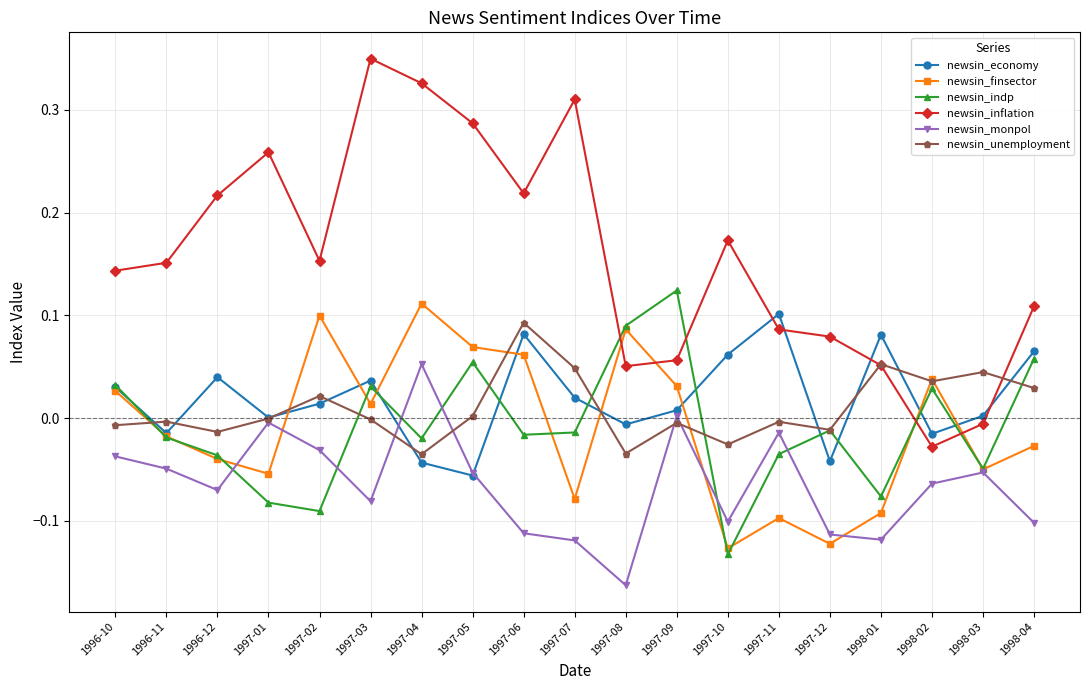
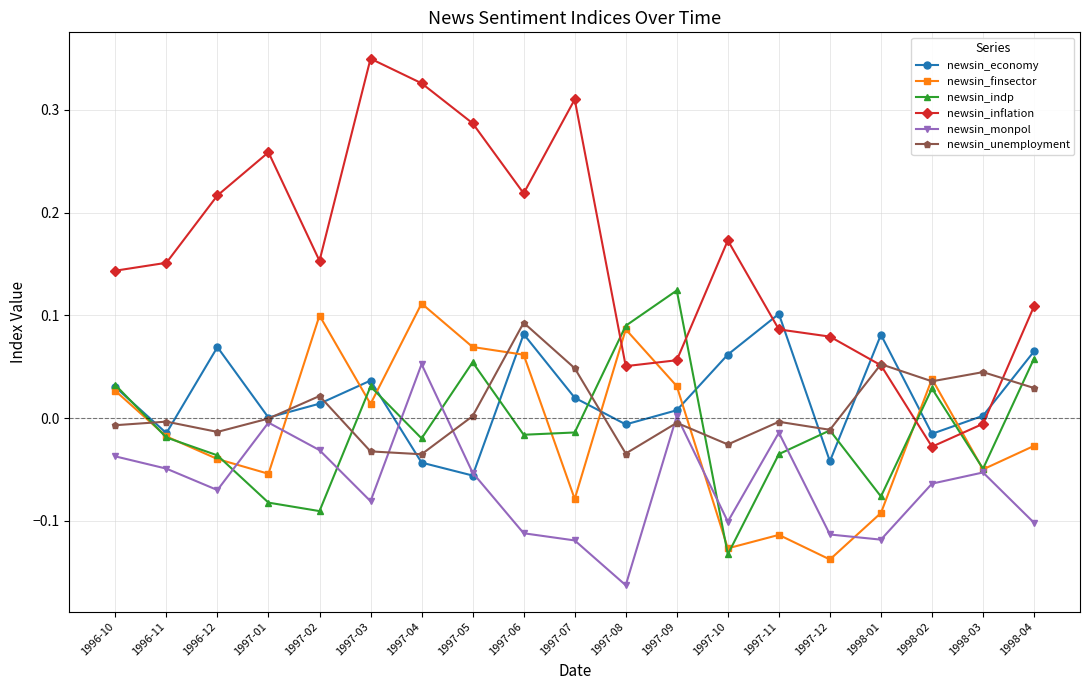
newsin_economy, 1996-12: 0.040 -> 0.069
newsin_unemployment, 1997-03: -0.001 -> -0.032
newsin_finsector, 1997-11: -0.097 -> -0.114
newsin_finsector, 1997-12: -0.122 -> -0.138
